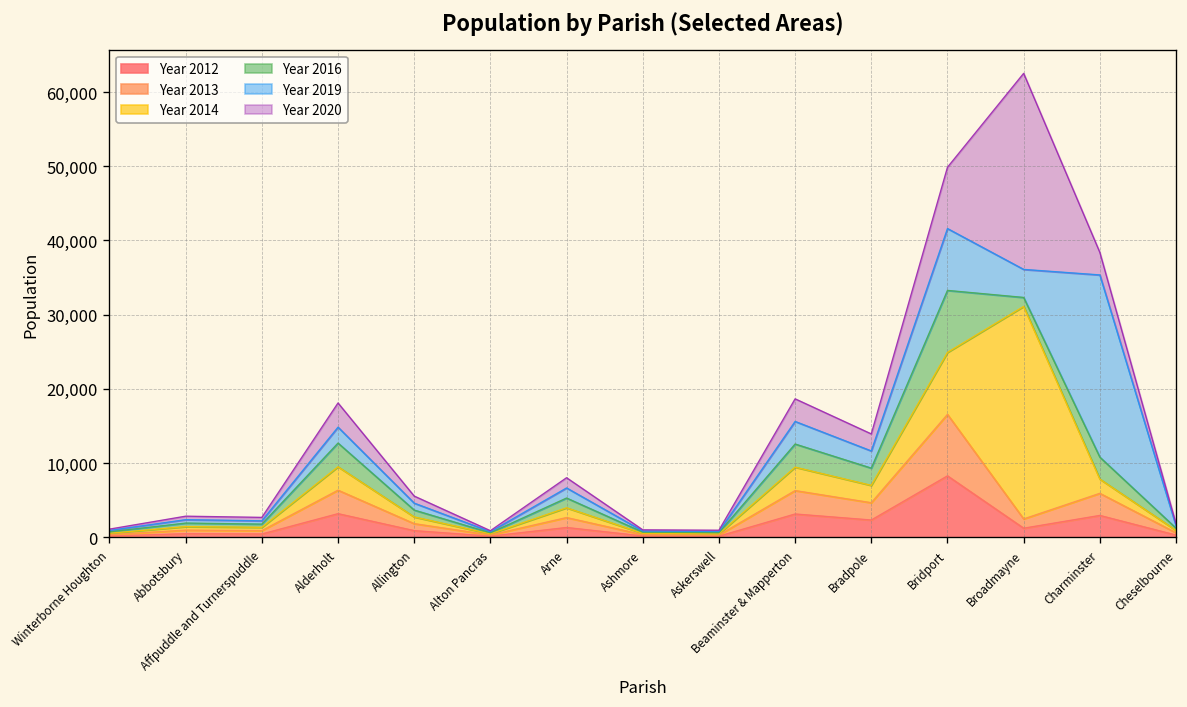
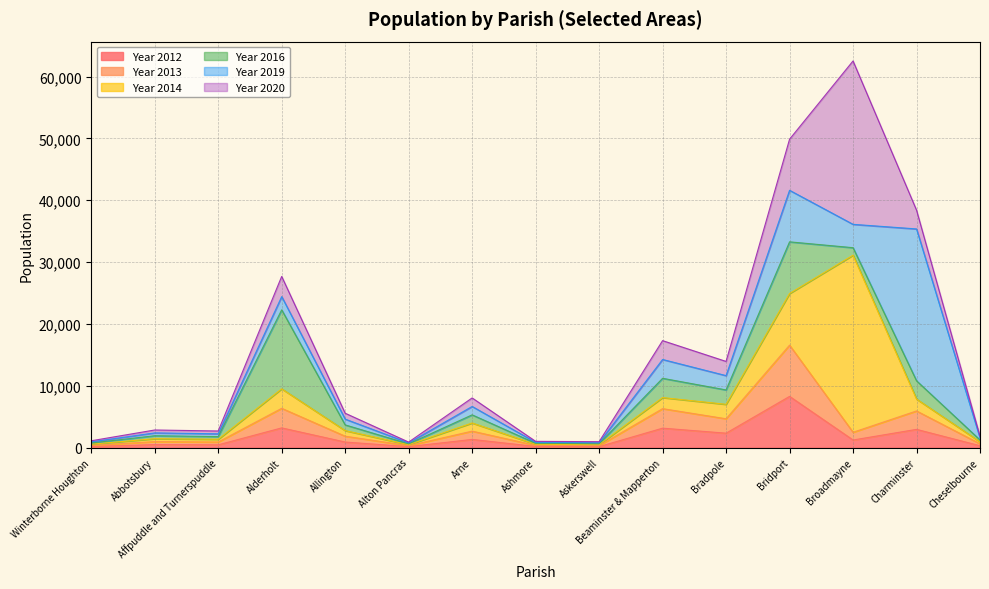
Year 2016, Alderholt: 3,000 -> 13,000
Year 2014, Beaminster & Mapperton: 3,000 -> 2,000
